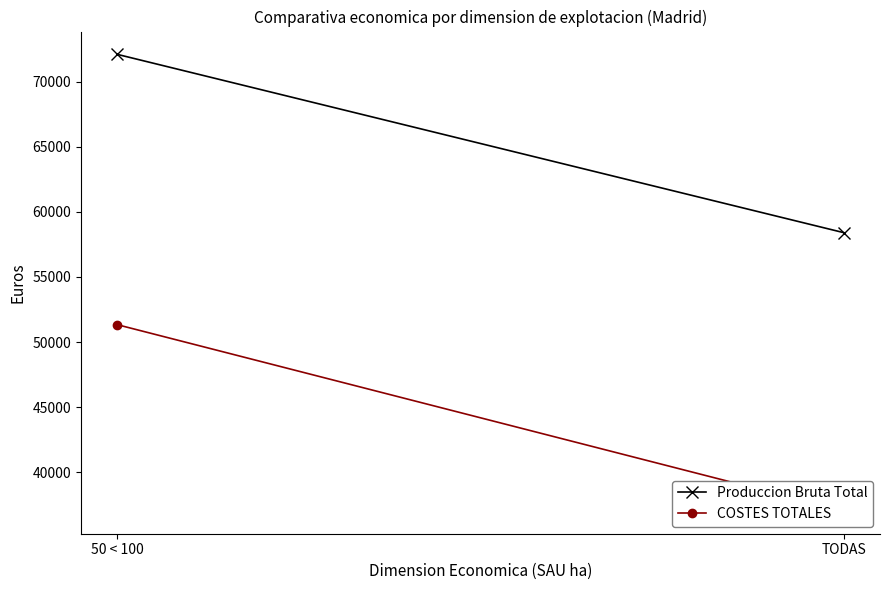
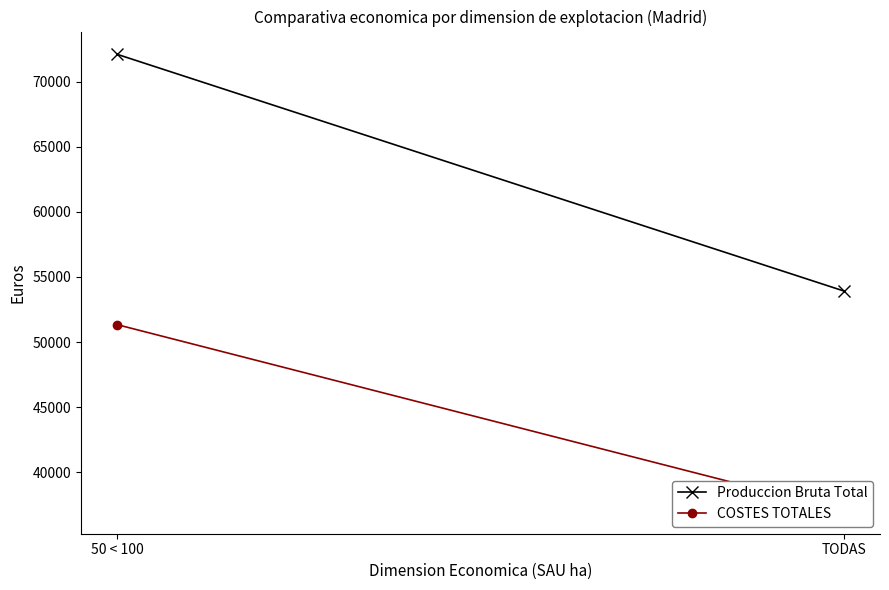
Produccion Bruta Total, TODAS: 58400 -> 53900
